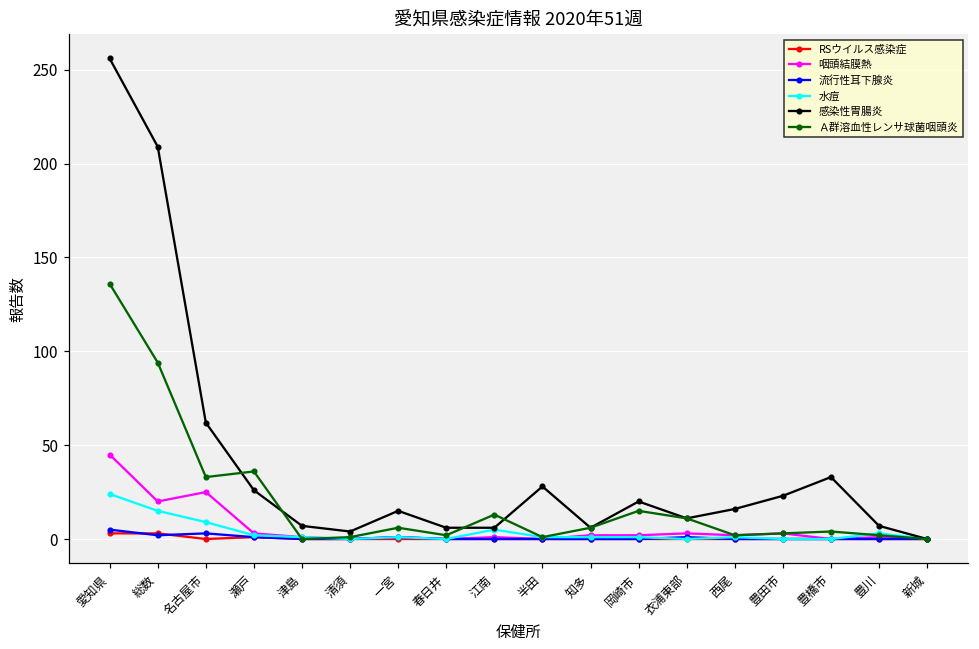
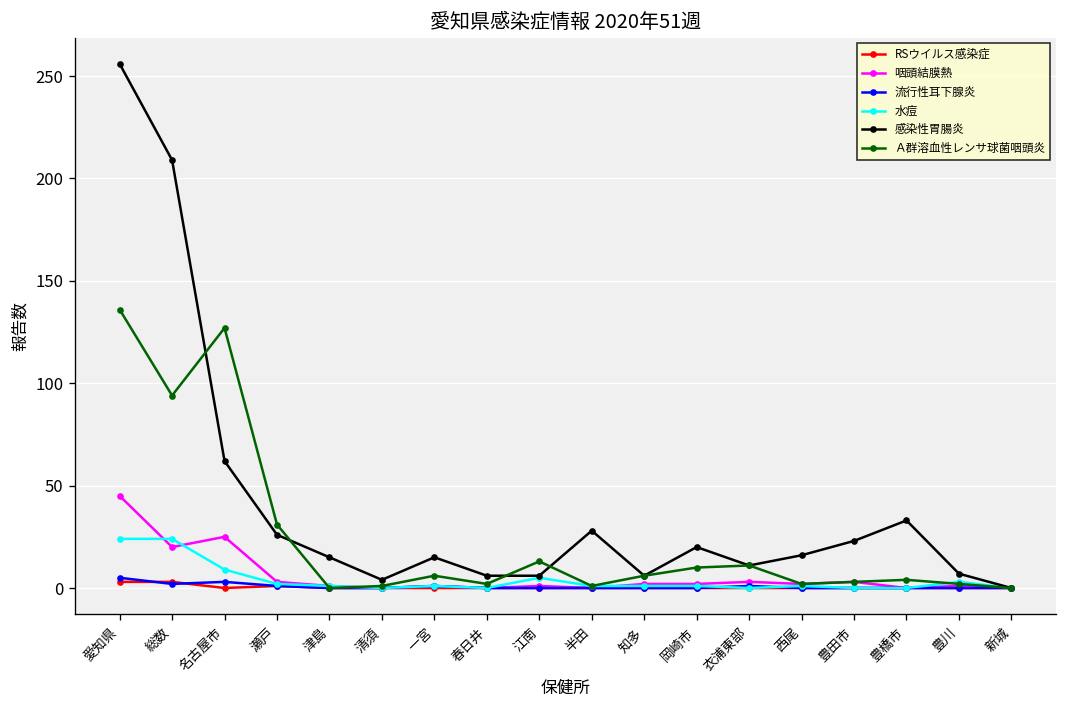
水痘, 総数: 15 -> 24
Ａ群溶血性レンサ球菌咽頭炎, 名古屋市: 33 -> 127
Ａ群溶血性レンサ球菌咽頭炎, 瀬戸: 36 -> 31
感染性胃腸炎, 津島: 7 -> 15
Ａ群溶血性レンサ球菌咽頭炎, 岡崎市: 15 -> 10
